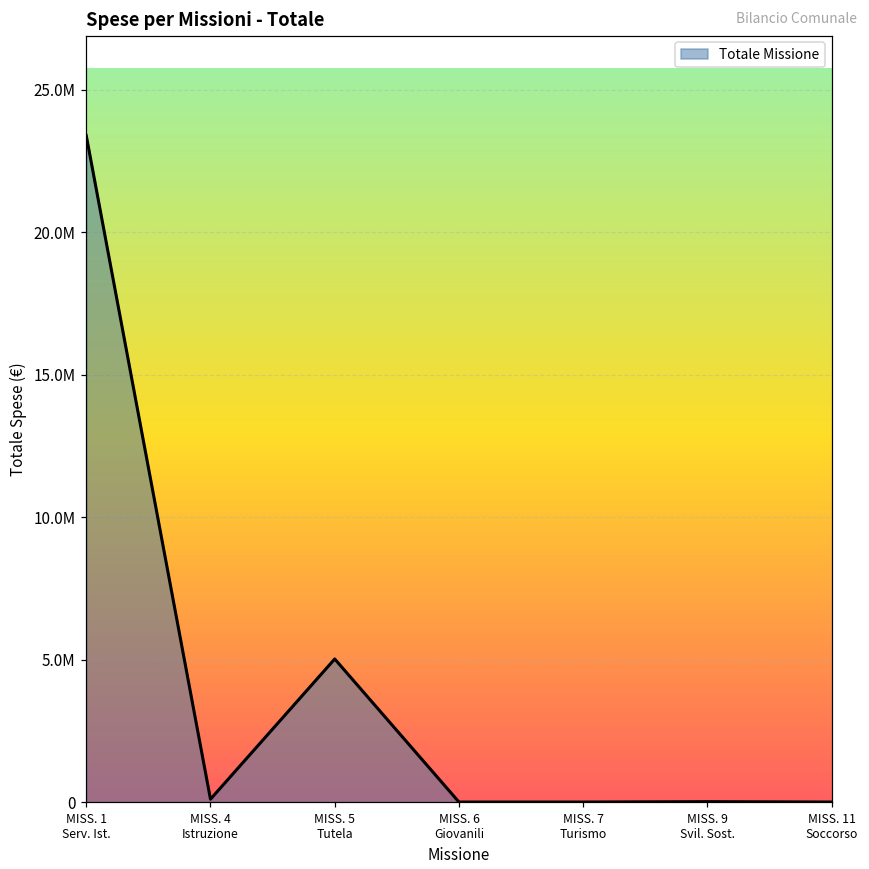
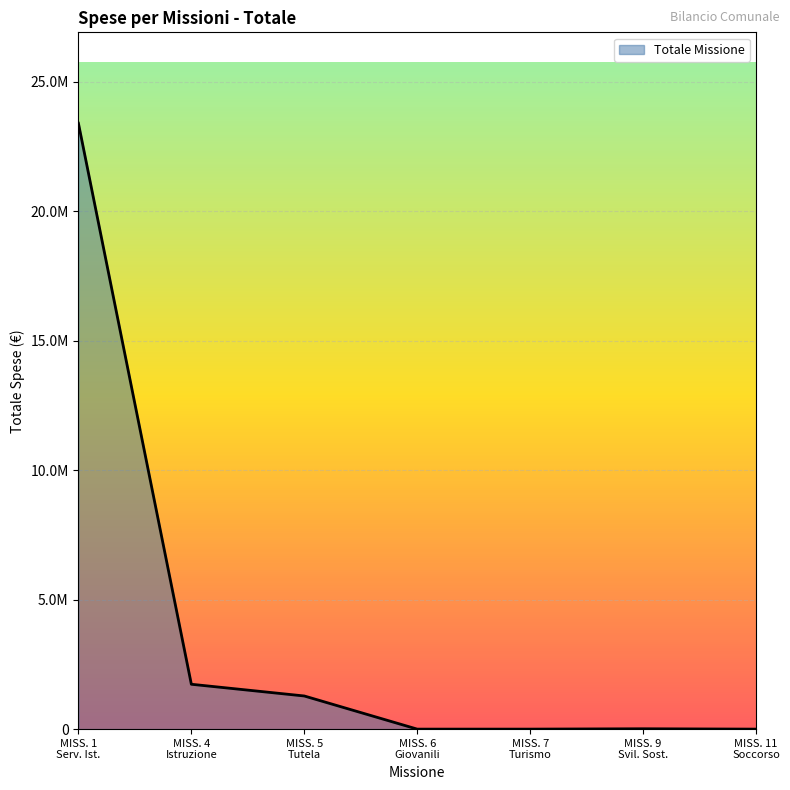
MISS. 4 Istruzione: 100000 -> 1700000
MISS. 5 Tutela: 5000000 -> 1300000
